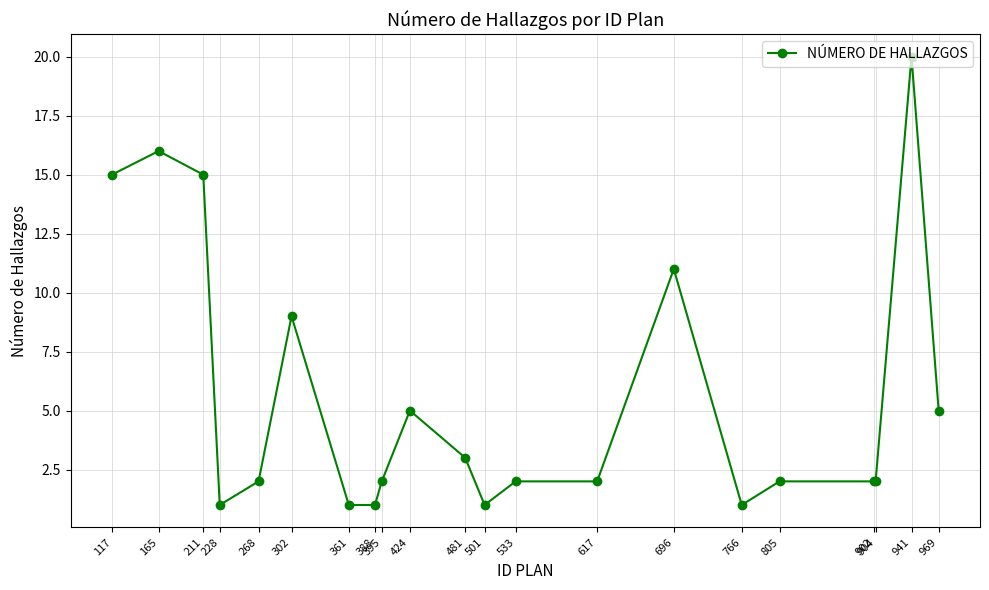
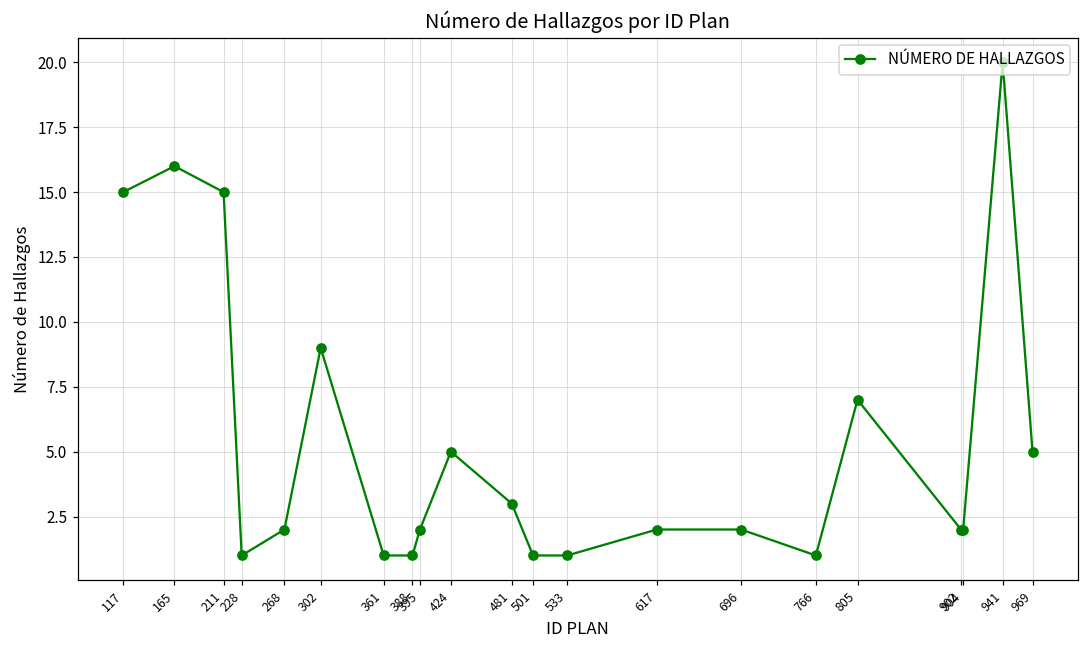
533: 2 -> 1
696: 11 -> 2
805: 2 -> 7
